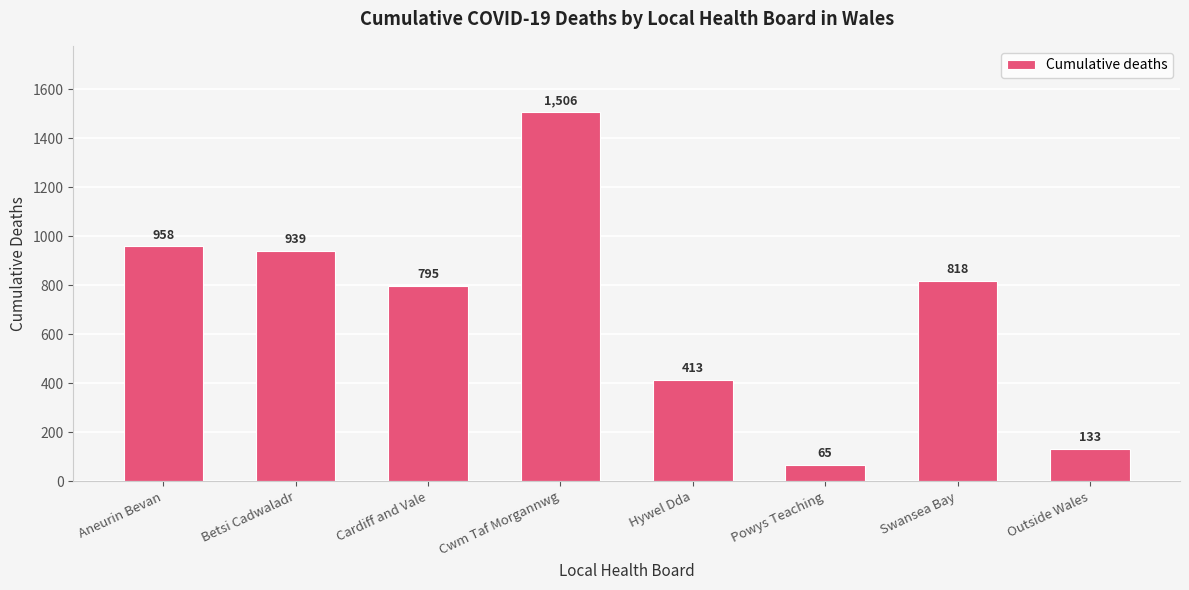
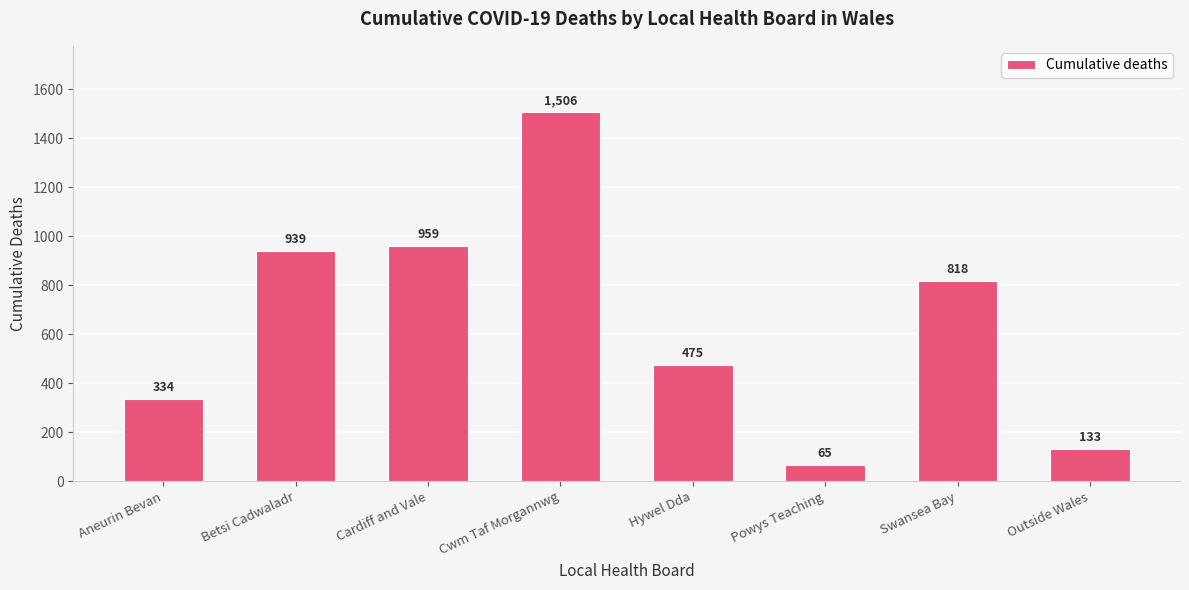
Aneurin Bevan: 958 -> 334
Cardiff and Vale: 795 -> 959
Hywel Dda: 413 -> 475
